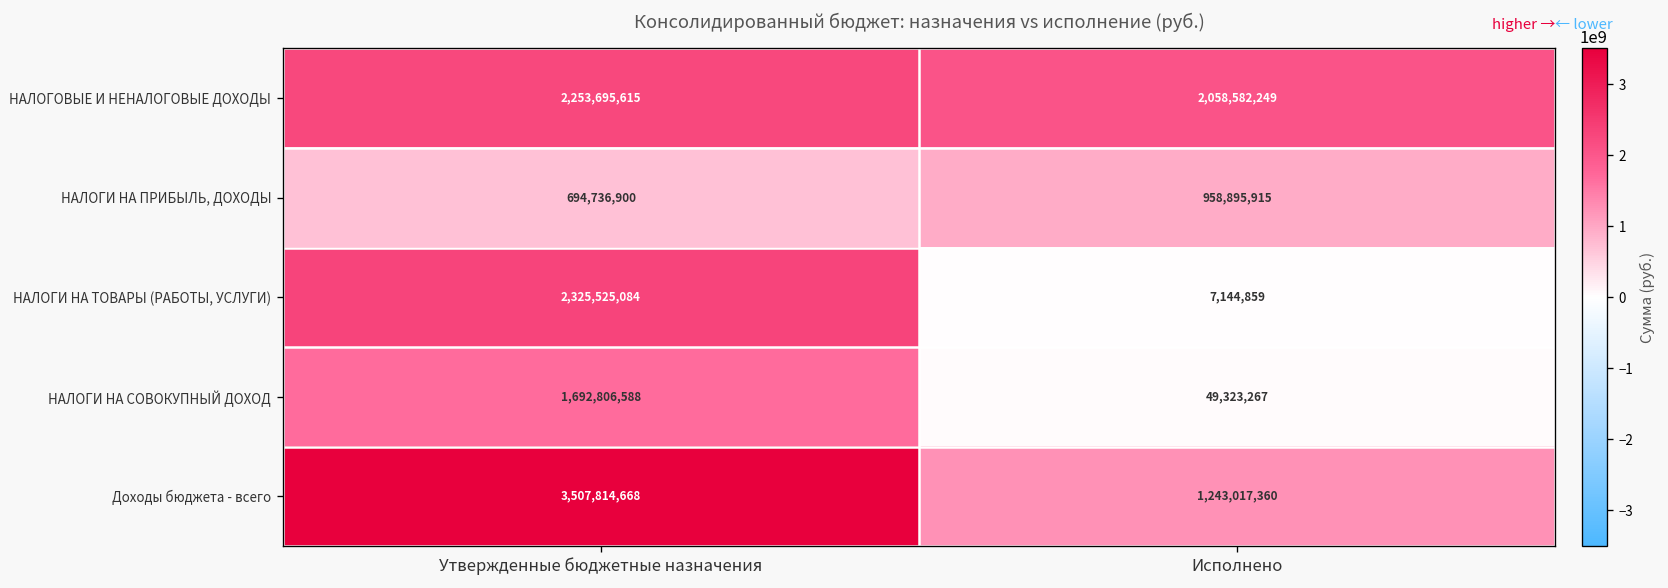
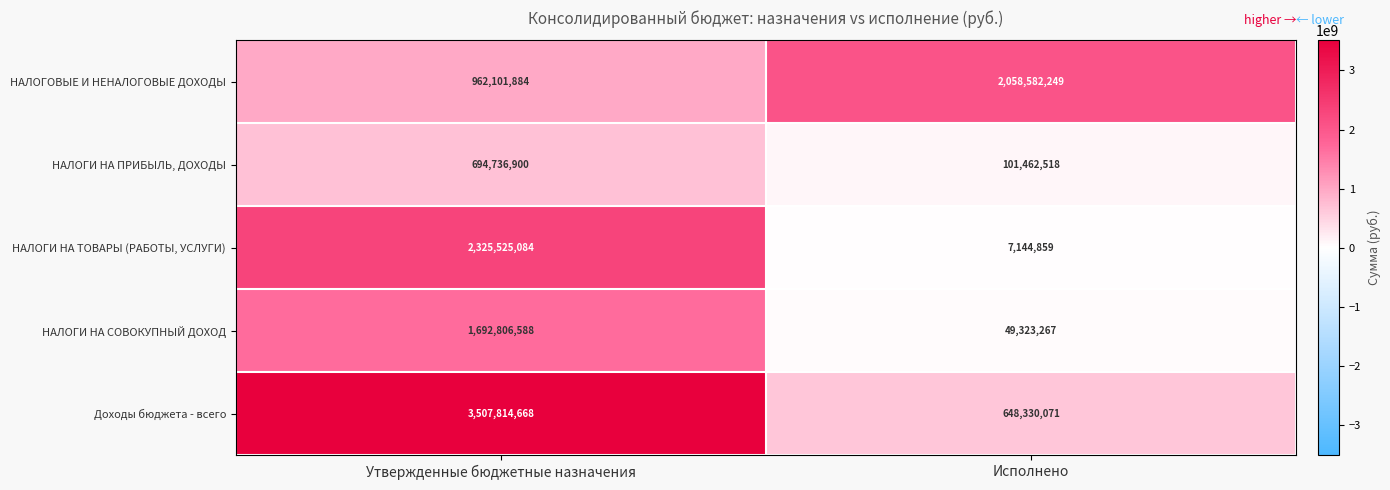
НАЛОГОВЫЕ И НЕНАЛОГОВЫЕ ДОХОДЫ, Утвержденные бюджетные назначения: 2,253,695,615 -> 962,101,884
НАЛОГИ НА ПРИБЫЛЬ, ДОХОДЫ, Исполнено: 958,895,915 -> 101,462,518
Доходы бюджета - всего, Исполнено: 1,243,017,360 -> 648,330,071
